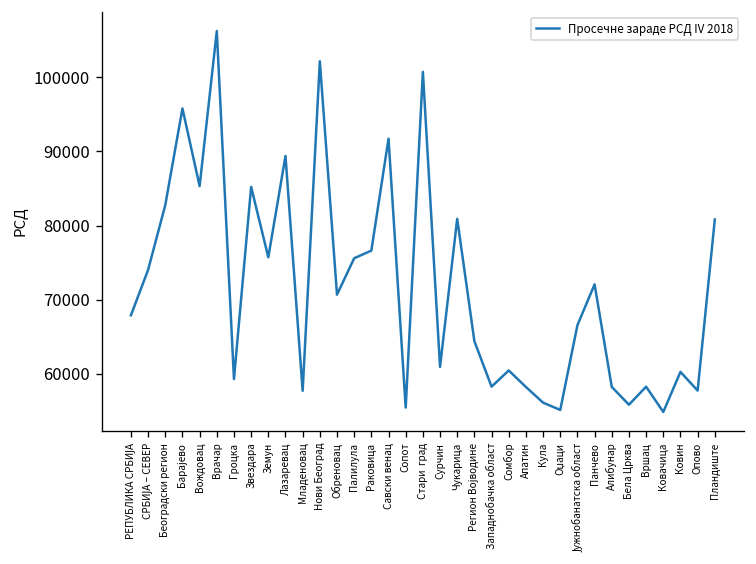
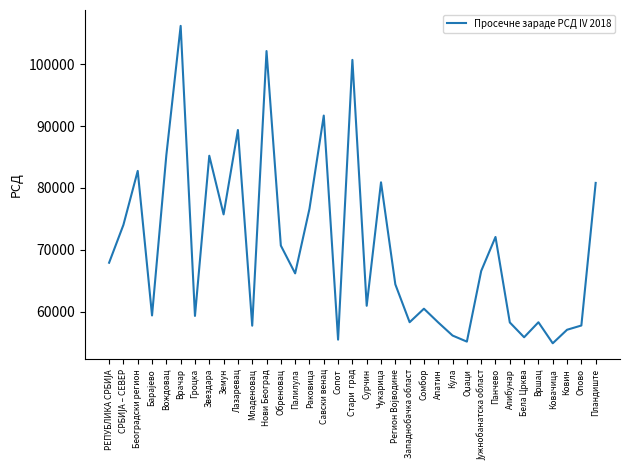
Барајево: 96000 -> 59000
Палилула: 76000 -> 66000
Ковин: 60000 -> 57000
